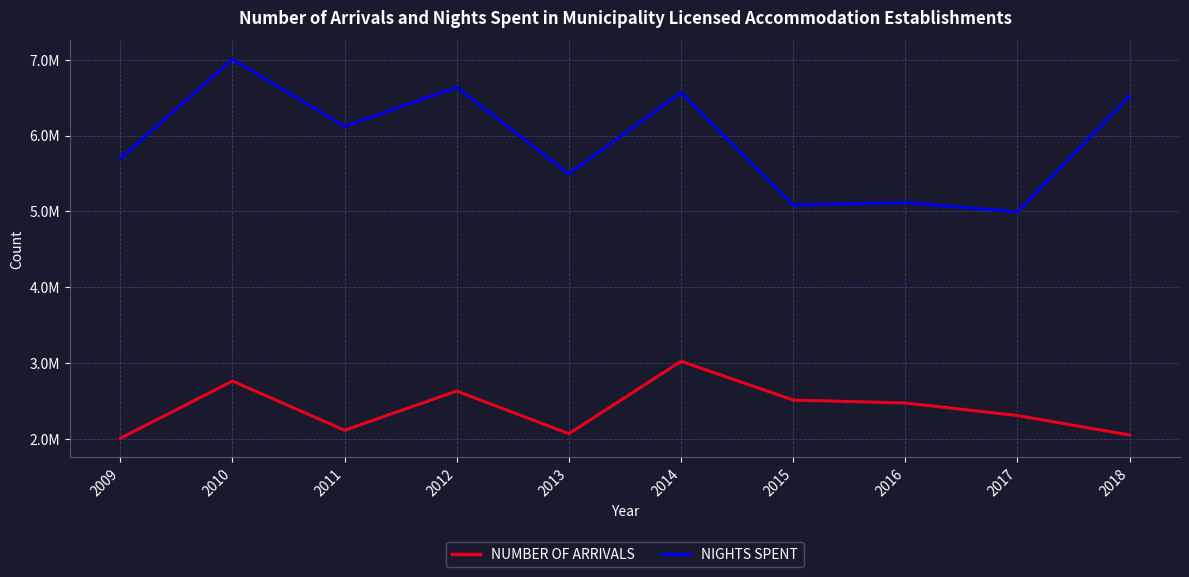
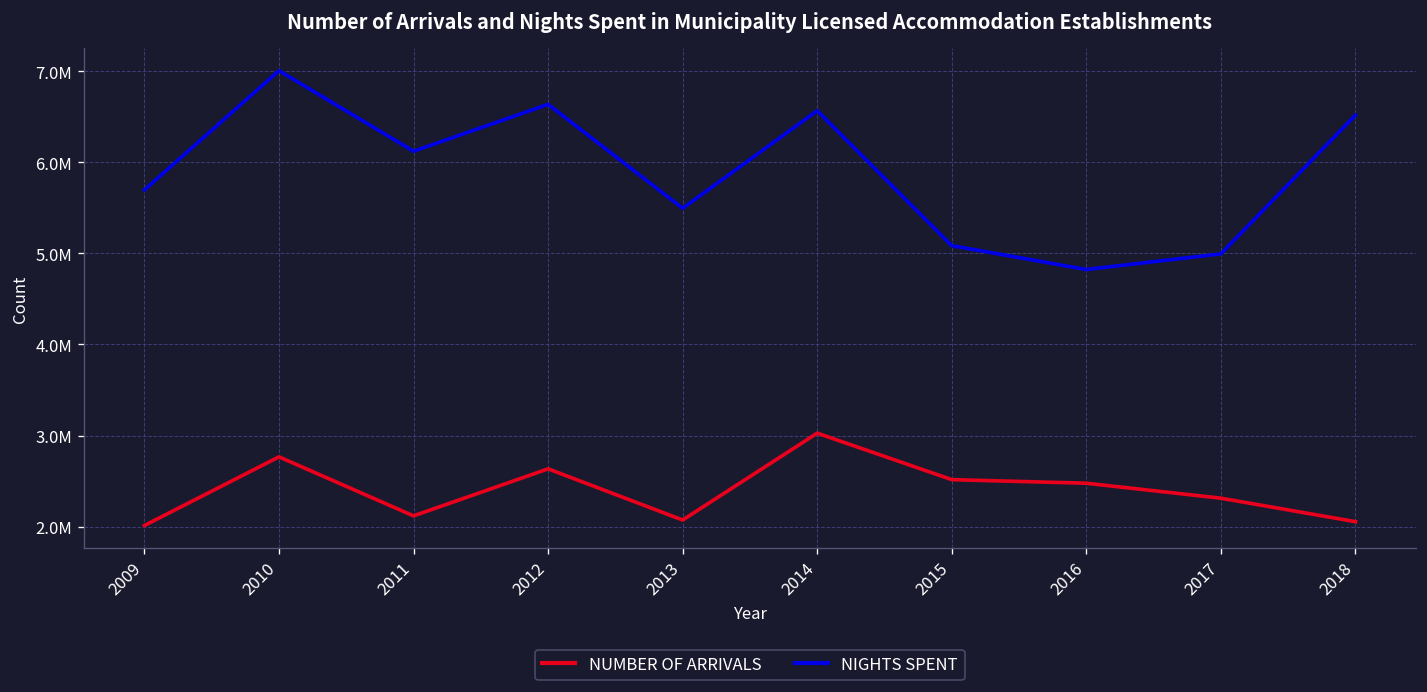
NIGHTS SPENT, 2016: 5100000 -> 4800000
